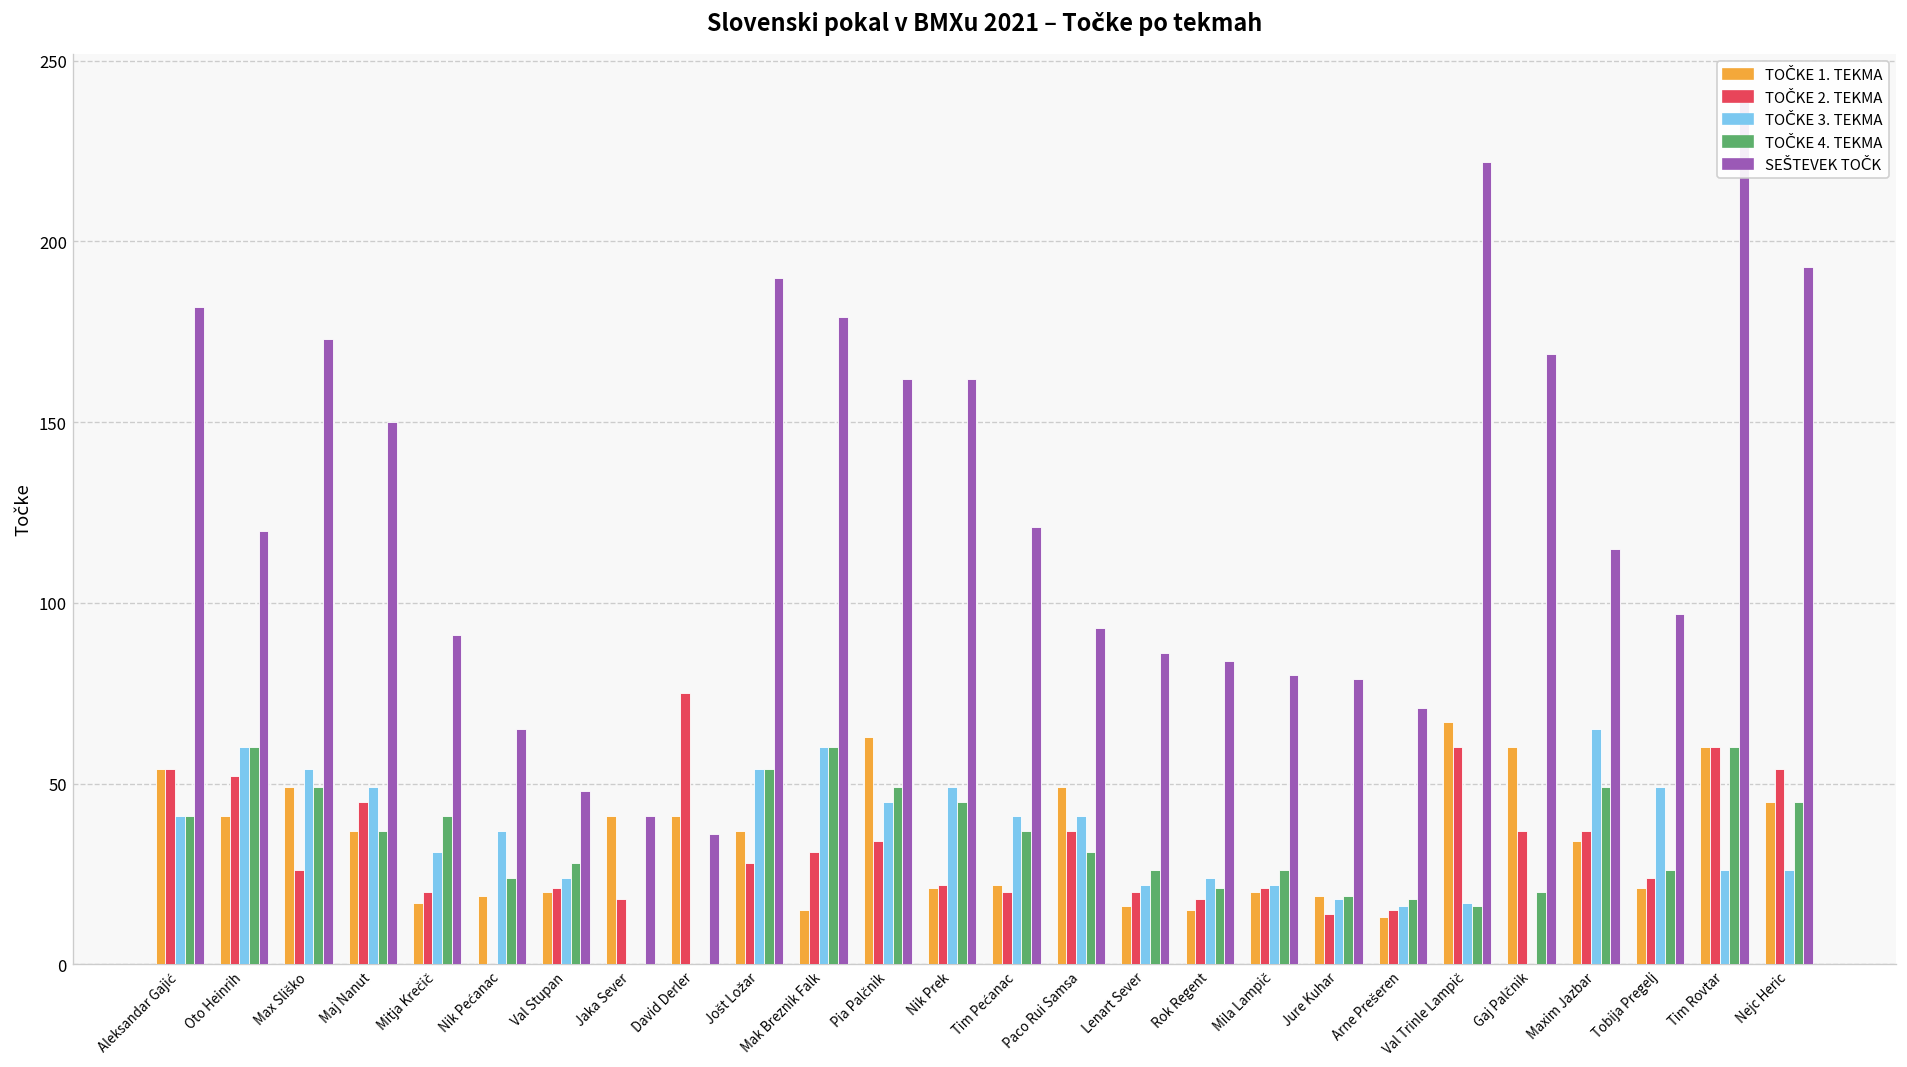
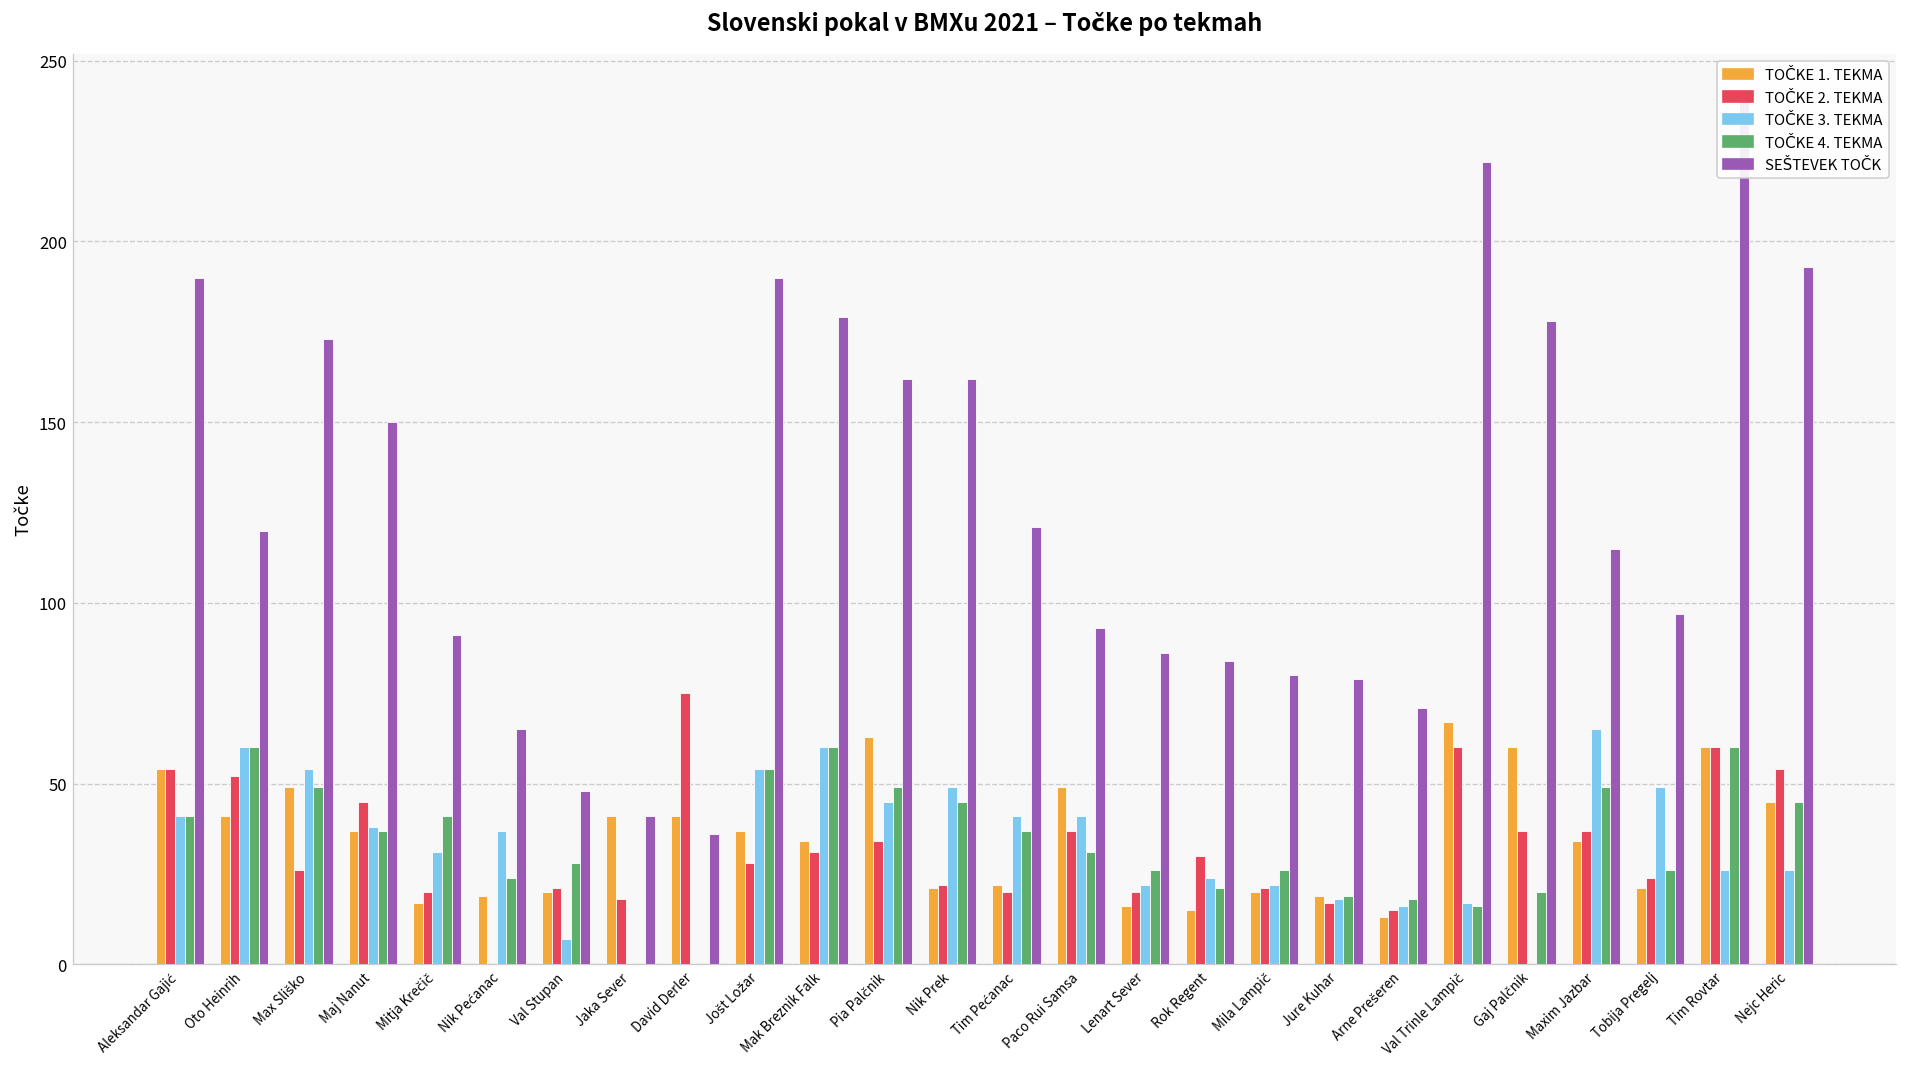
SEŠTEVEK TOČK, Aleksandar Gajić: 182 -> 190
TOČKE 3. TEKMA, Maj Nanut: 49 -> 38
TOČKE 3. TEKMA, Val Stupan: 24 -> 7
TOČKE 1. TEKMA, Mak Breznik Falk: 15 -> 34
TOČKE 2. TEKMA, Rok Regent: 18 -> 30
TOČKE 2. TEKMA, Jure Kuhar: 14 -> 17
SEŠTEVEK TOČK, Gaj Palčnik: 169 -> 178
